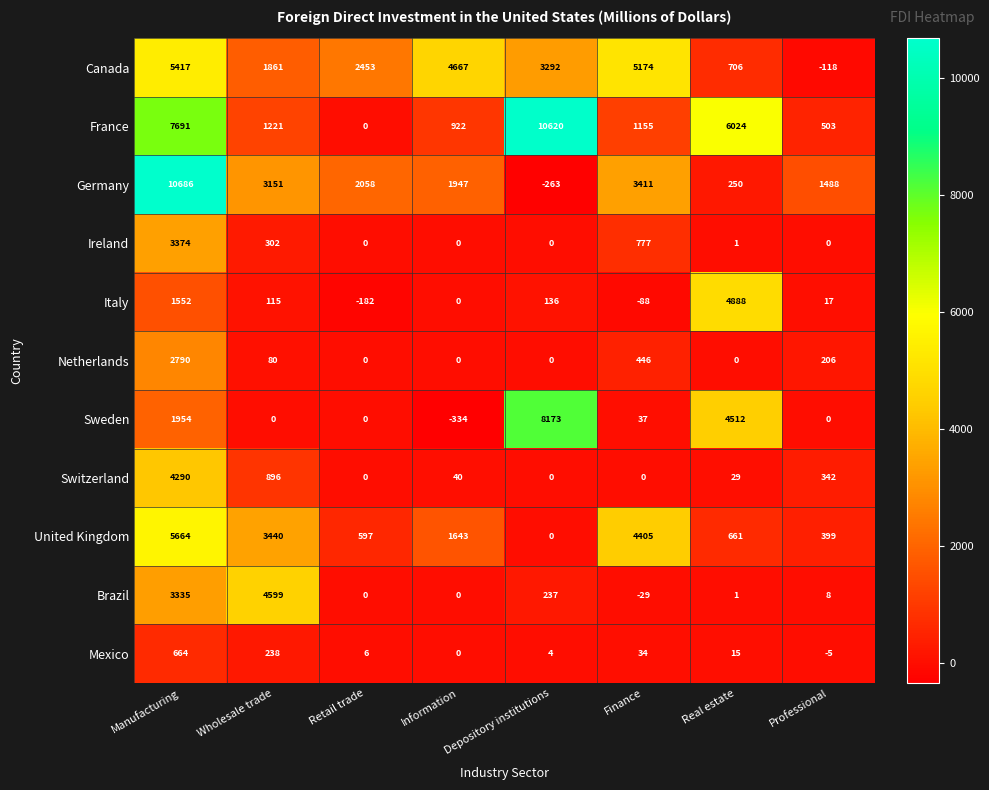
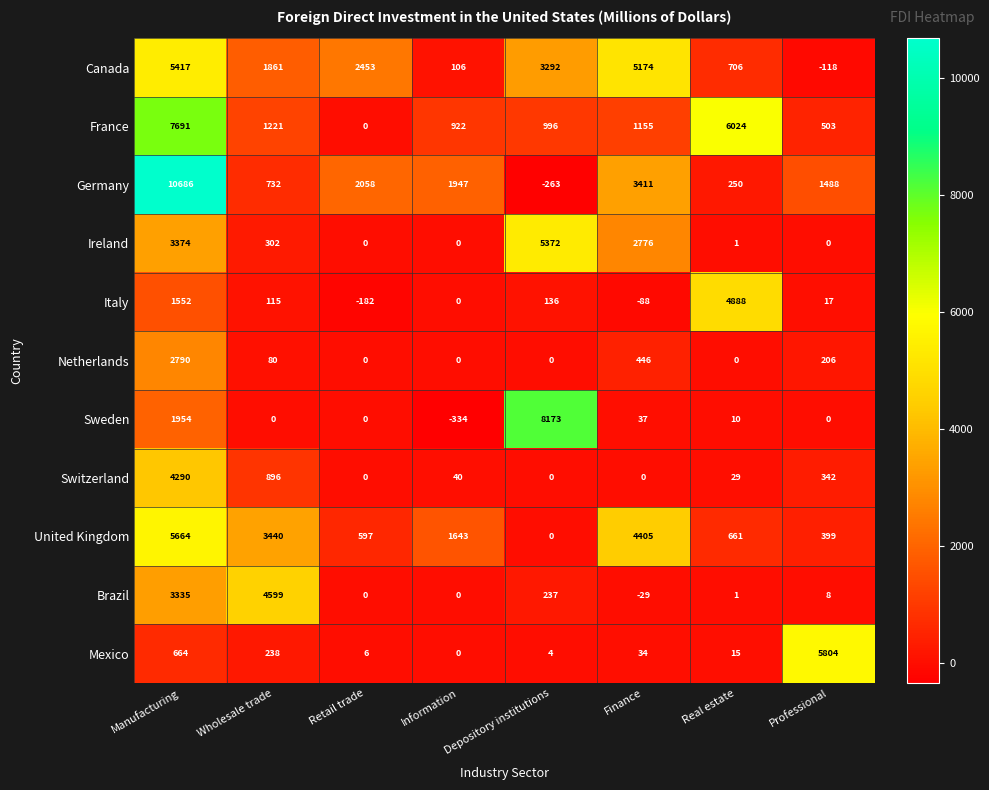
Canada, Information: 4667 -> 106
France, Depository institutions: 10620 -> 996
Germany, Wholesale trade: 3151 -> 732
Ireland, Depository institutions: 0 -> 5372
Ireland, Finance: 777 -> 2776
Sweden, Real estate: 4512 -> 10
Mexico, Professional: -5 -> 5804
